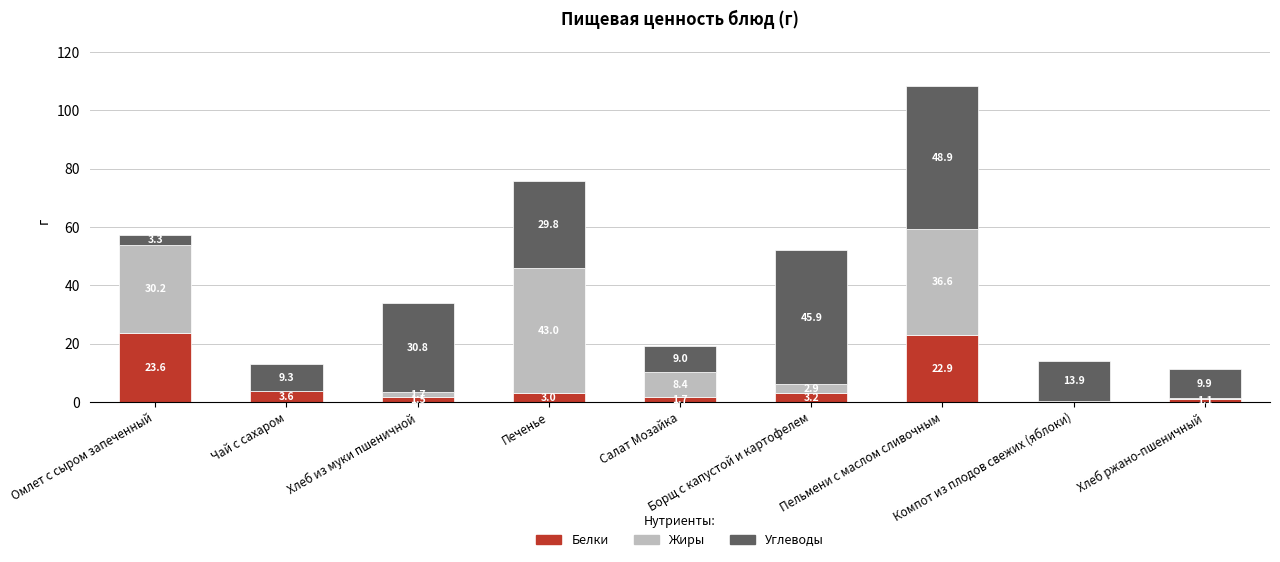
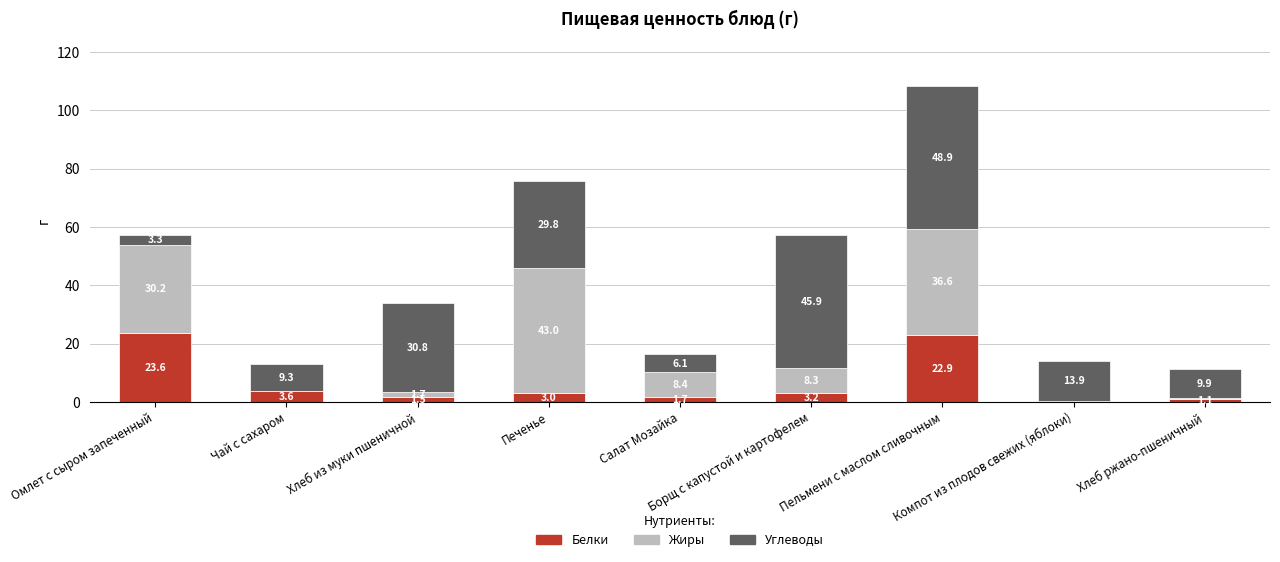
Углеводы, Салат Мозайка: 9.0 -> 6.1
Жиры, Борщ с капустой и картофелем: 2.9 -> 8.3
